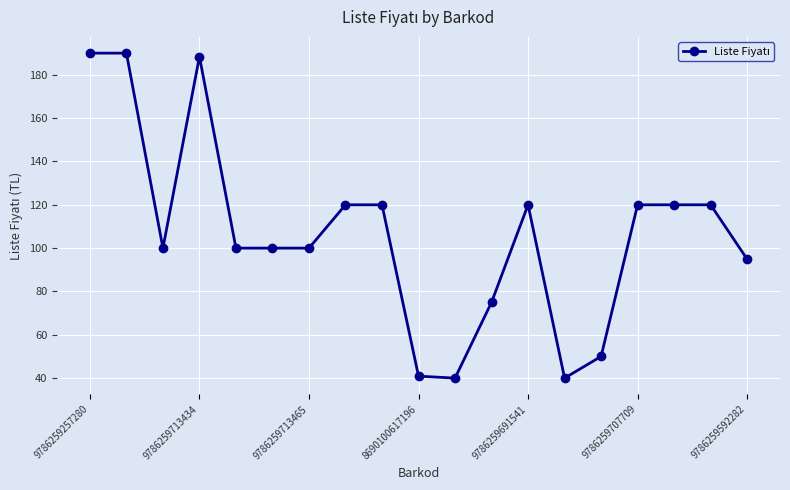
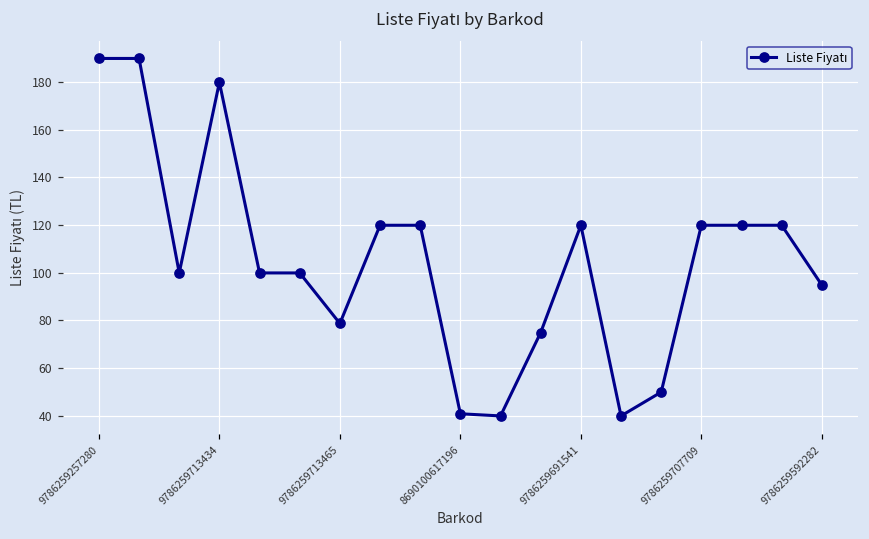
9786259713434: 188 -> 180
9786259713465: 100 -> 79
